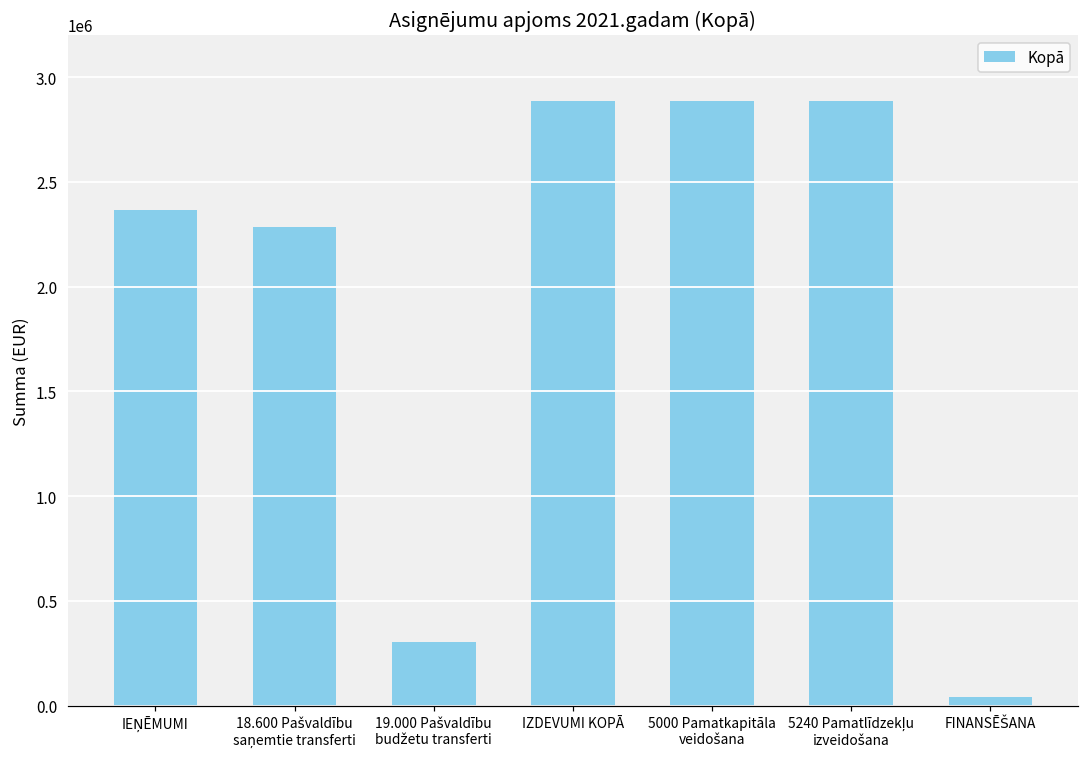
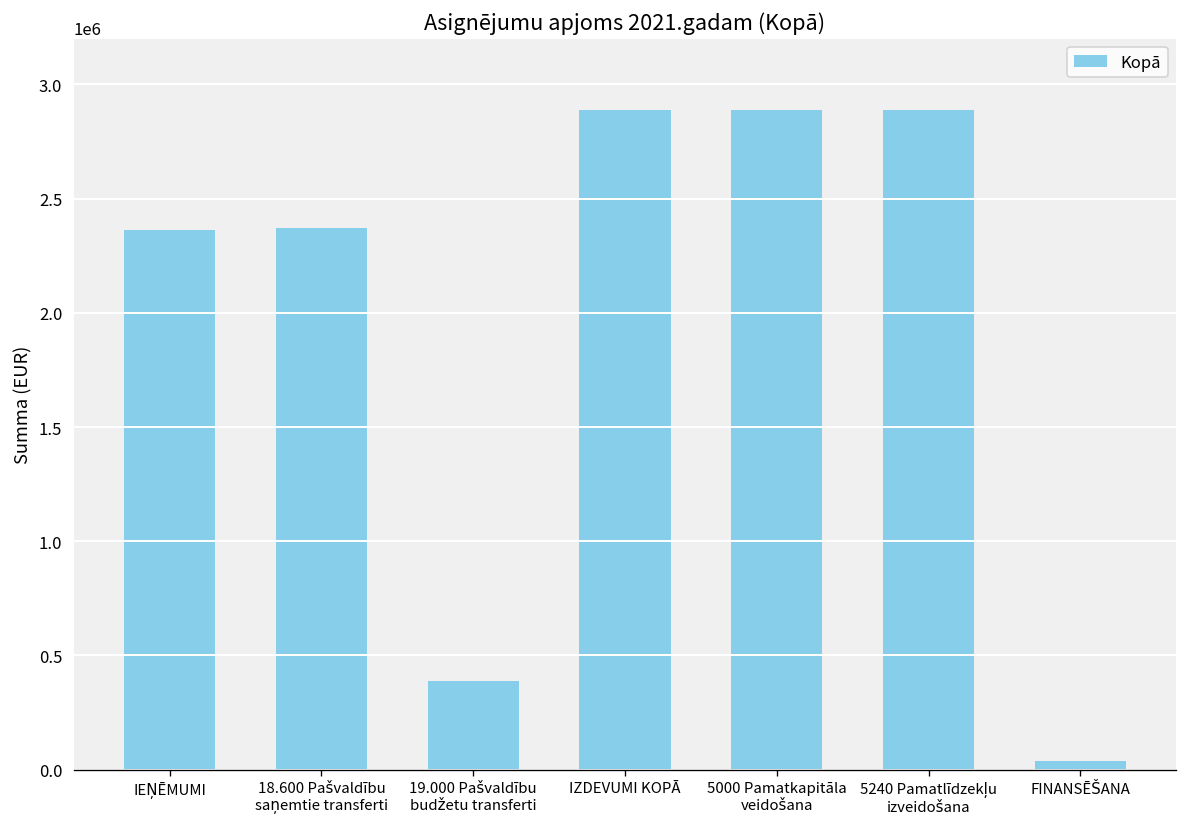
18.600 Pašvaldību saņemtie transferti: 2290000 -> 2370000
19.000 Pašvaldību budžetu transferti: 300000 -> 390000
